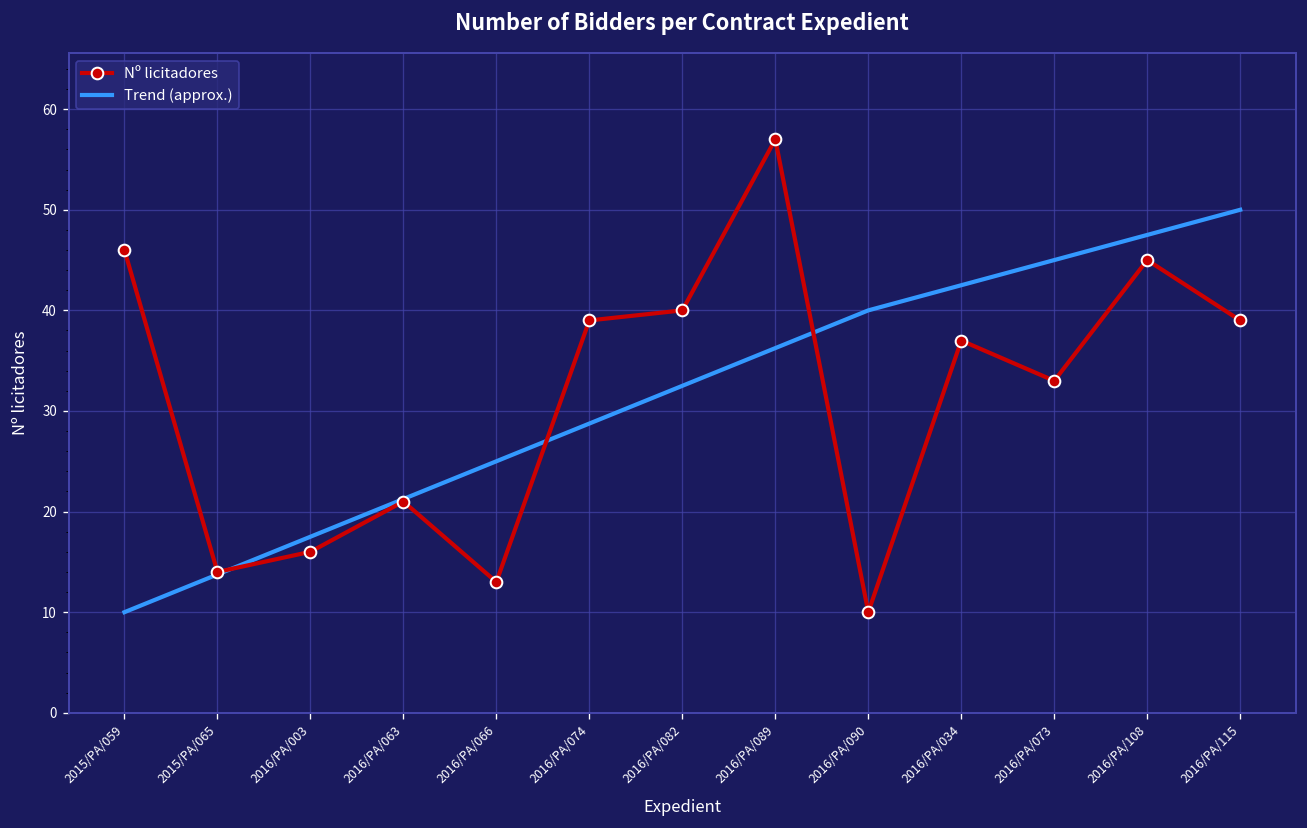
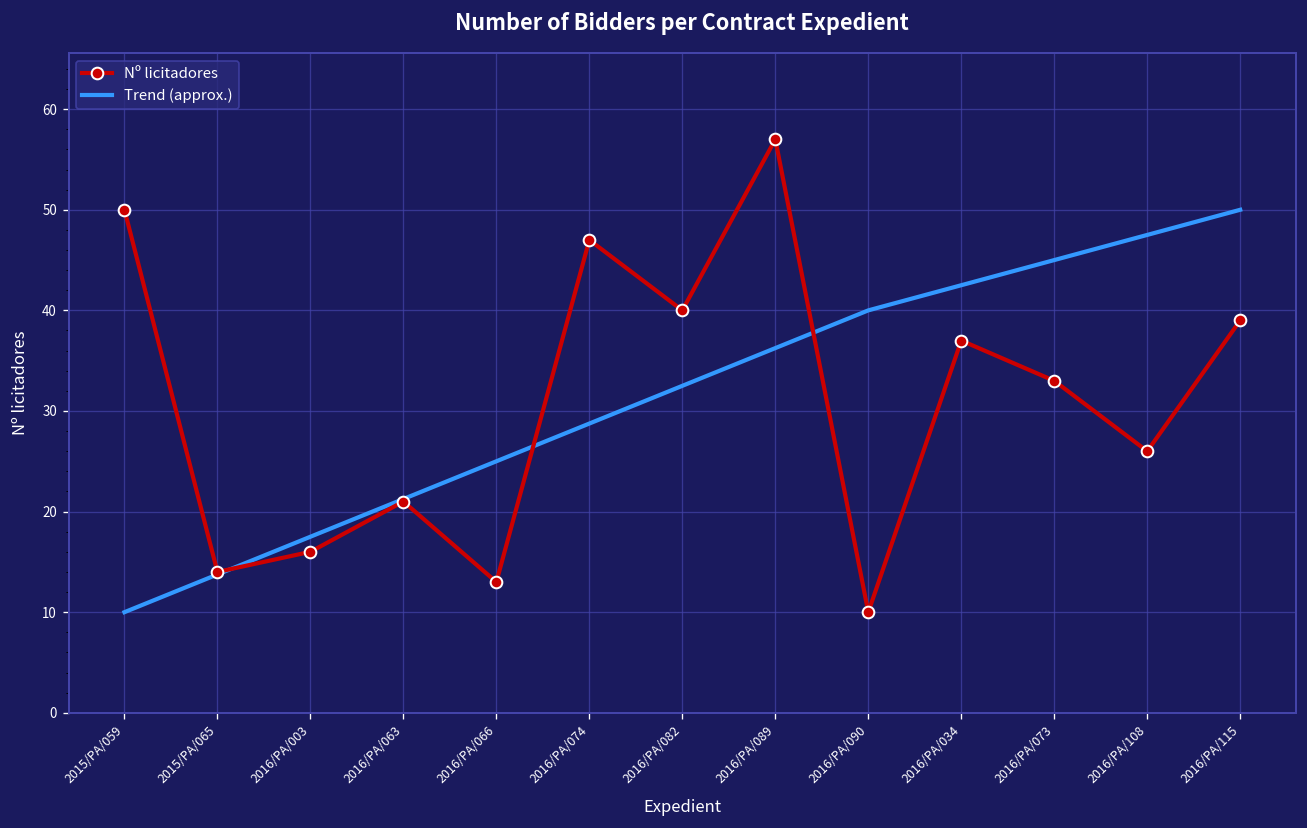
Nº licitadores, 2015/PA/059: 46 -> 50
Nº licitadores, 2016/PA/074: 39 -> 47
Nº licitadores, 2016/PA/108: 45 -> 26
